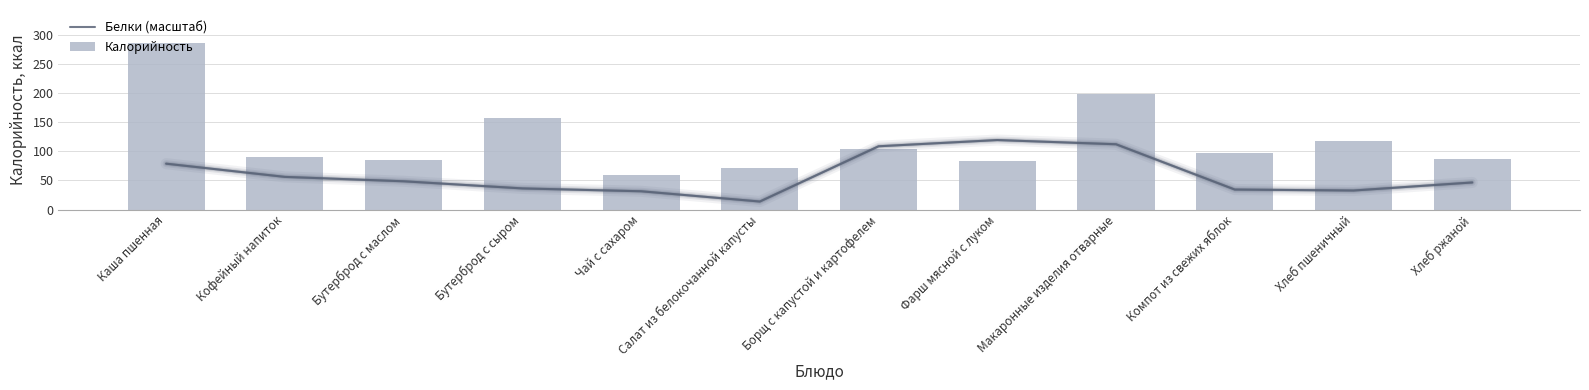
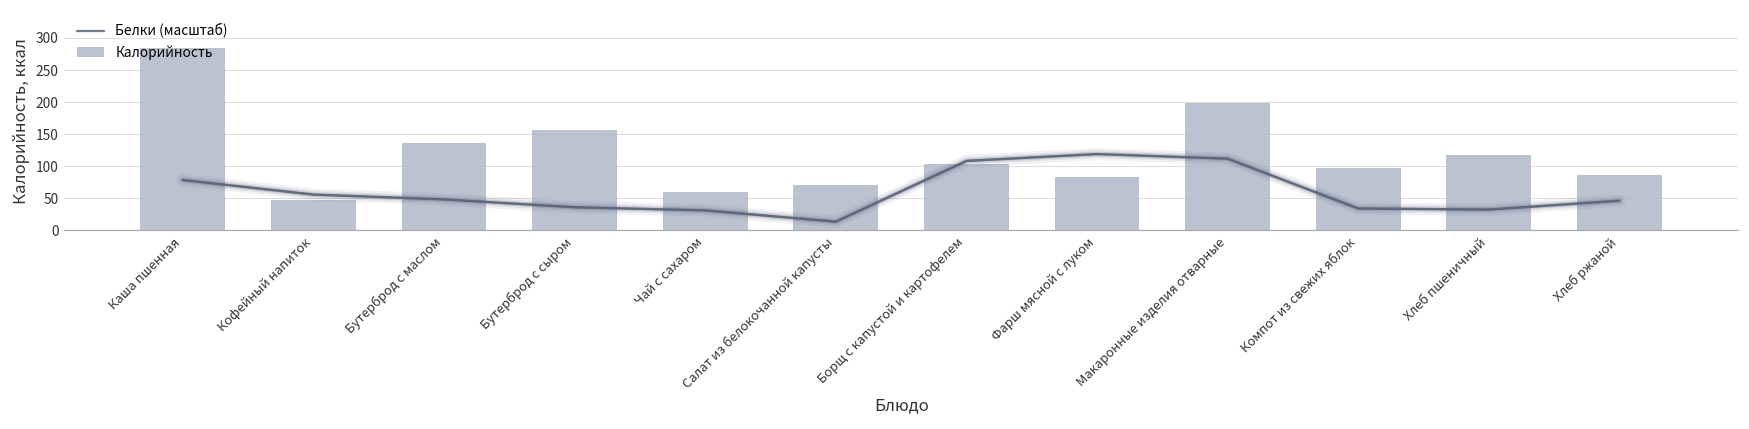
Калорийность, Кофейный напиток: 90 -> 50
Калорийность, Бутерброд с маслом: 90 -> 140
